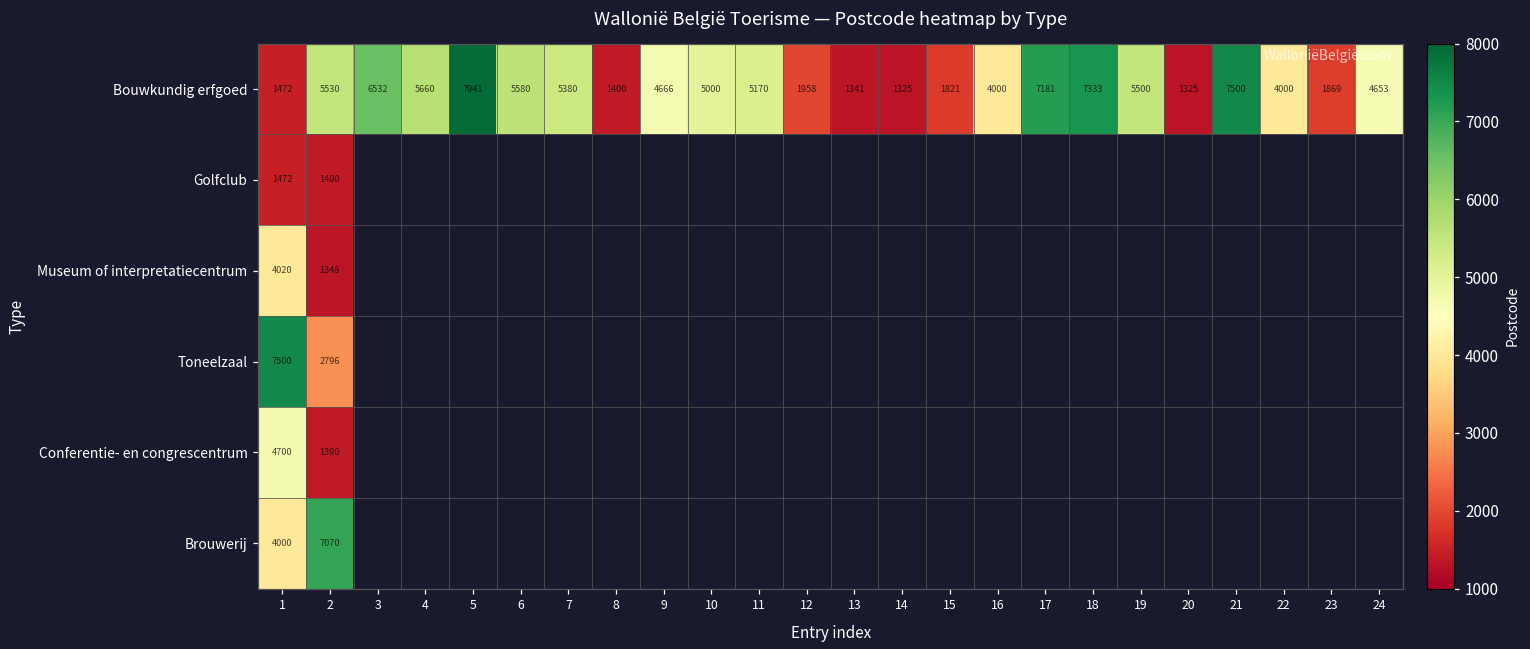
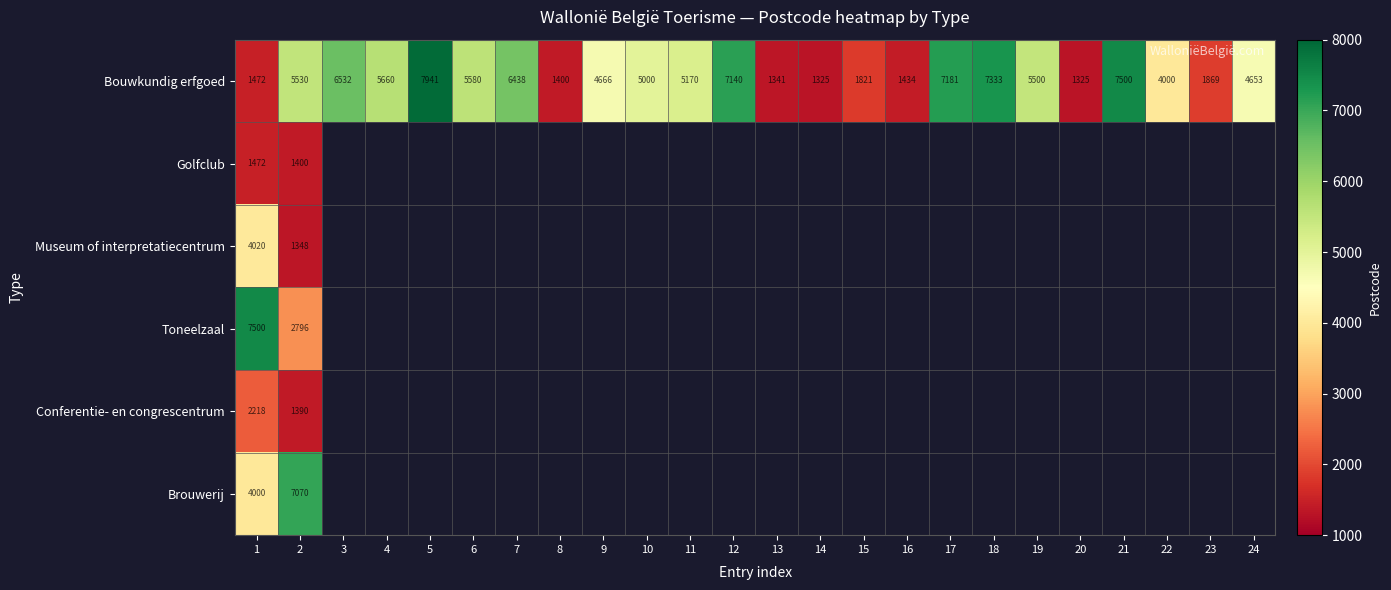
Bouwkundig erfgoed, 7: 5380 -> 6438
Bouwkundig erfgoed, 12: 1958 -> 7140
Bouwkundig erfgoed, 16: 4000 -> 1434
Conferentie- en congrescentrum, 1: 4700 -> 2218
